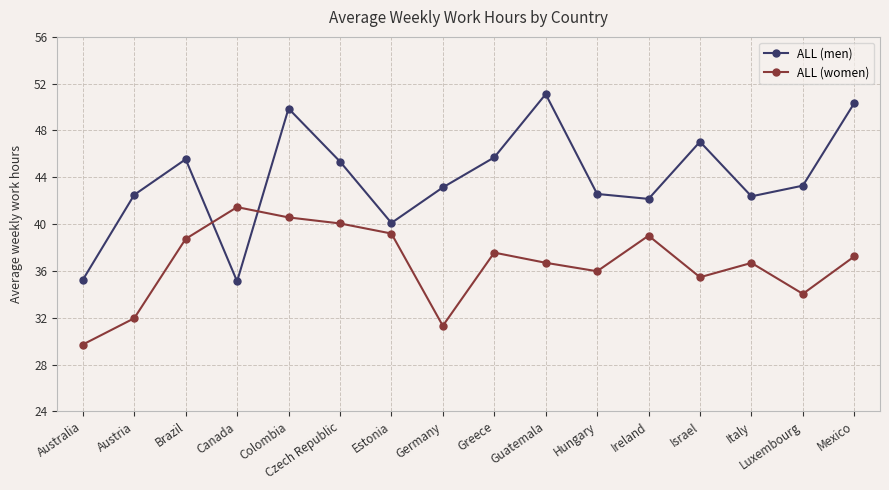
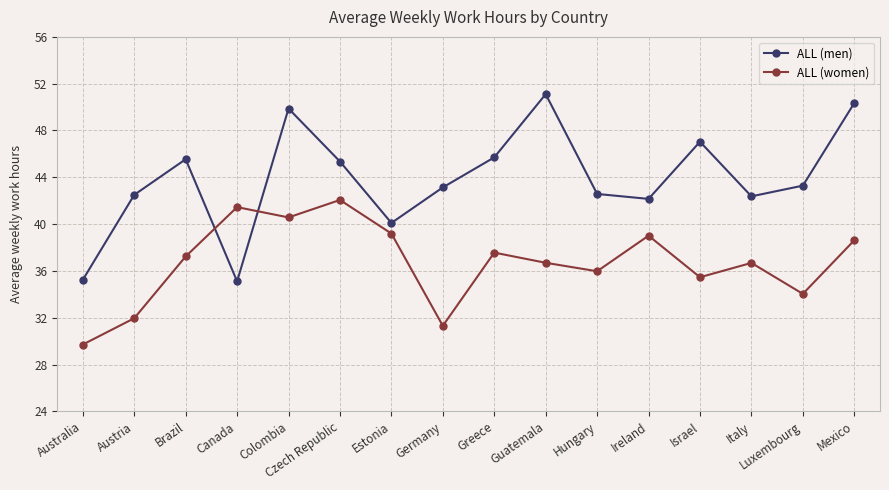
ALL (women), Brazil: 38.7 -> 37.2
ALL (women), Czech Republic: 40.1 -> 42.1
ALL (women), Mexico: 37.2 -> 38.6
